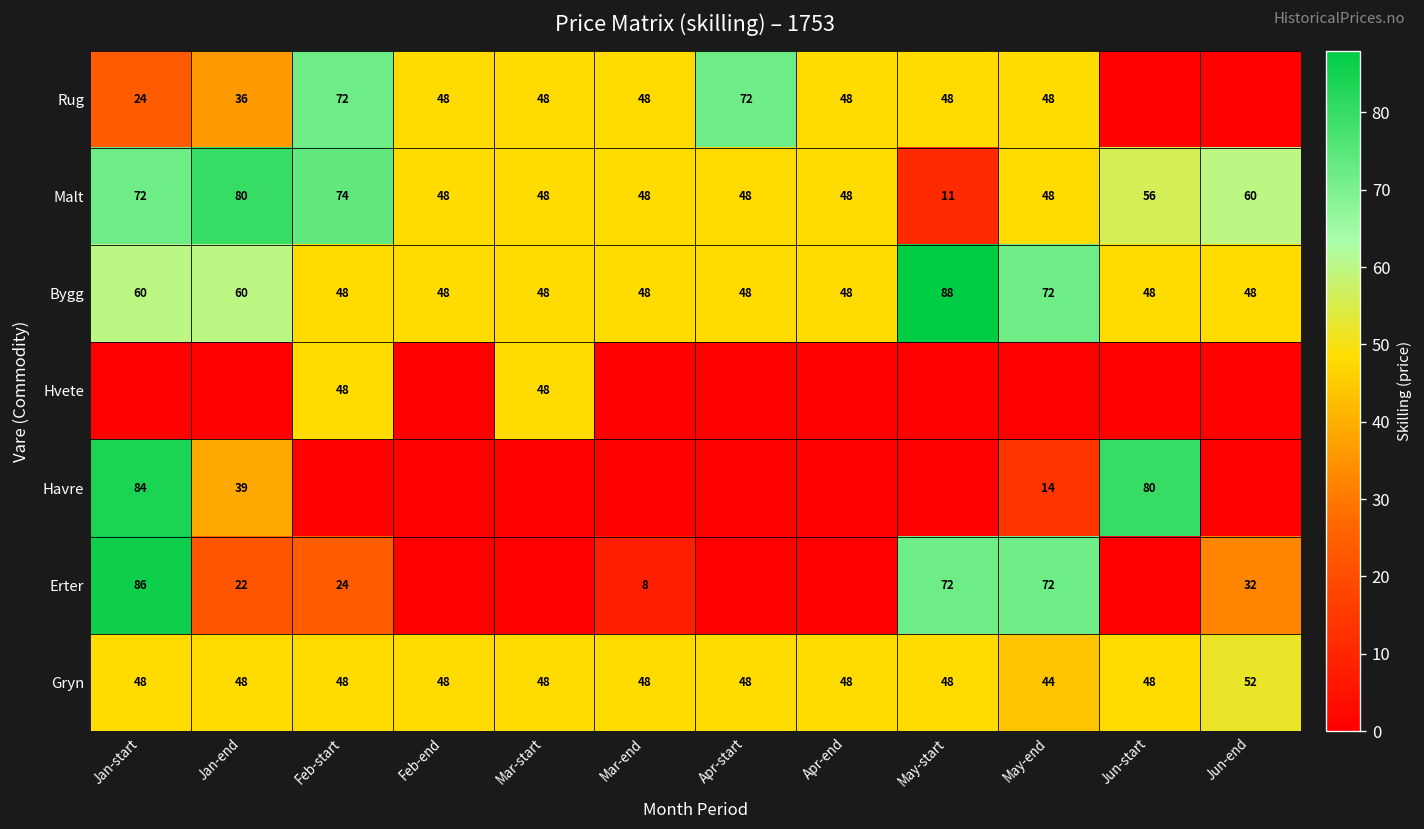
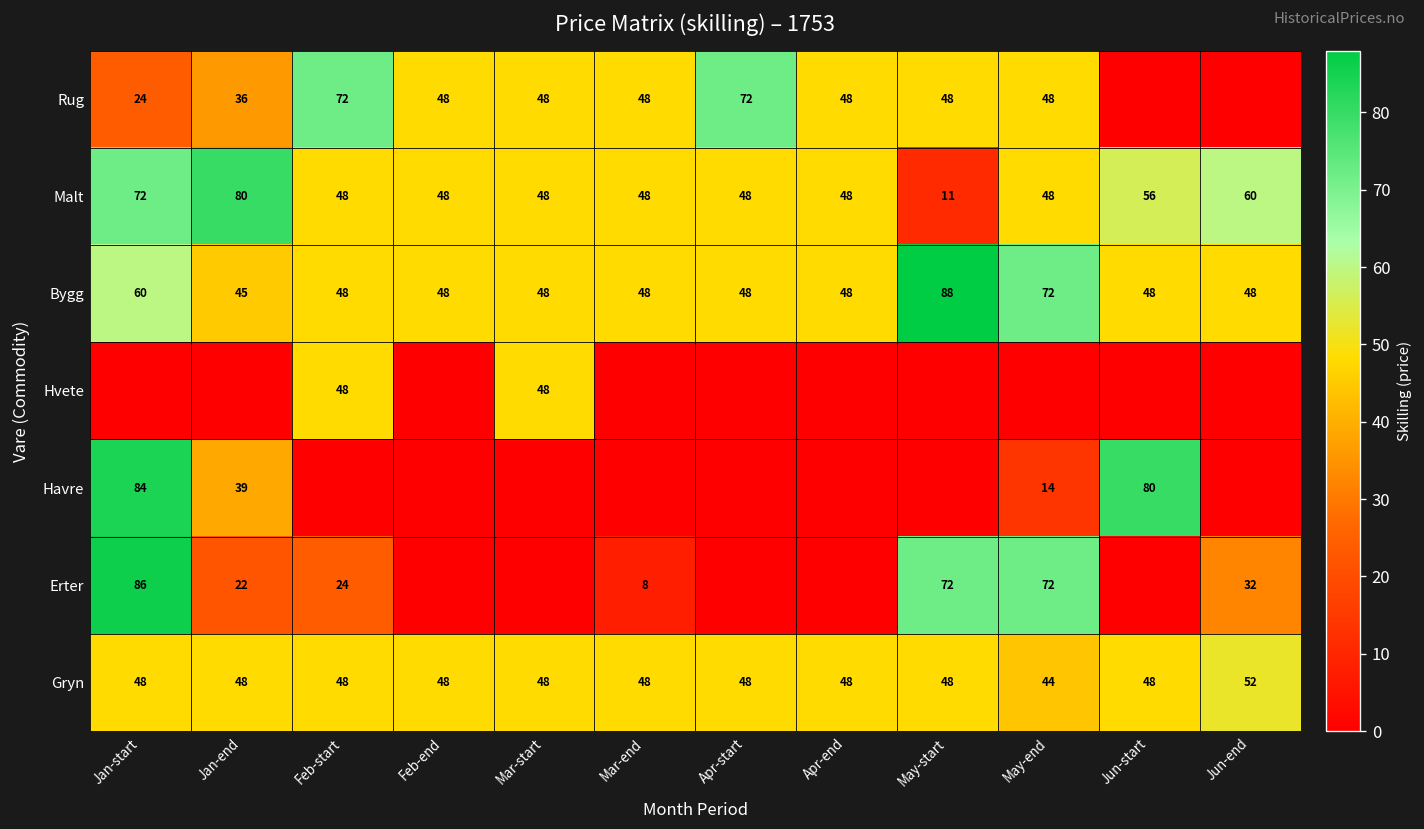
Malt, Feb-start: 74 -> 48
Bygg, Jan-end: 60 -> 45
